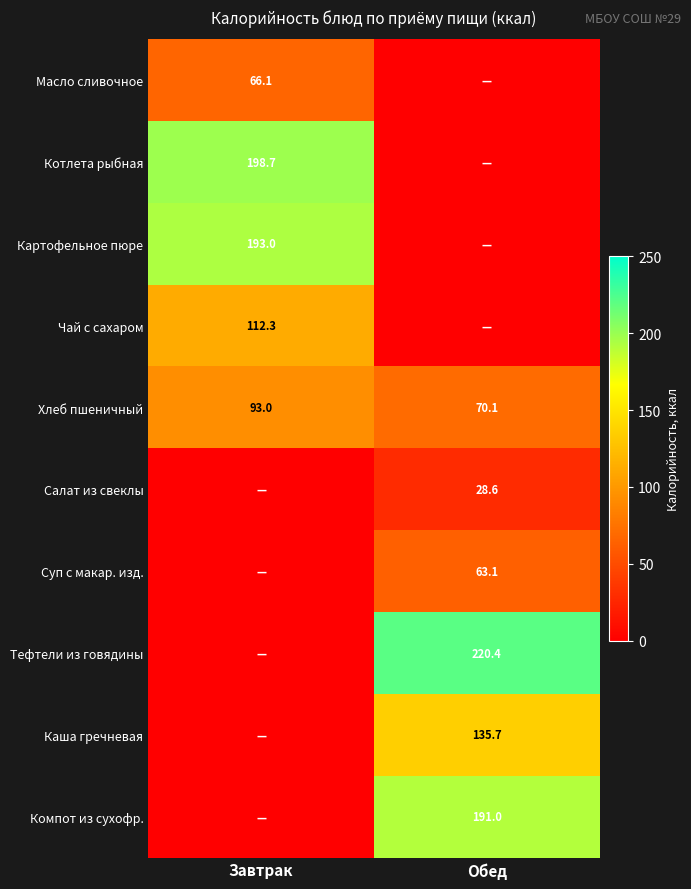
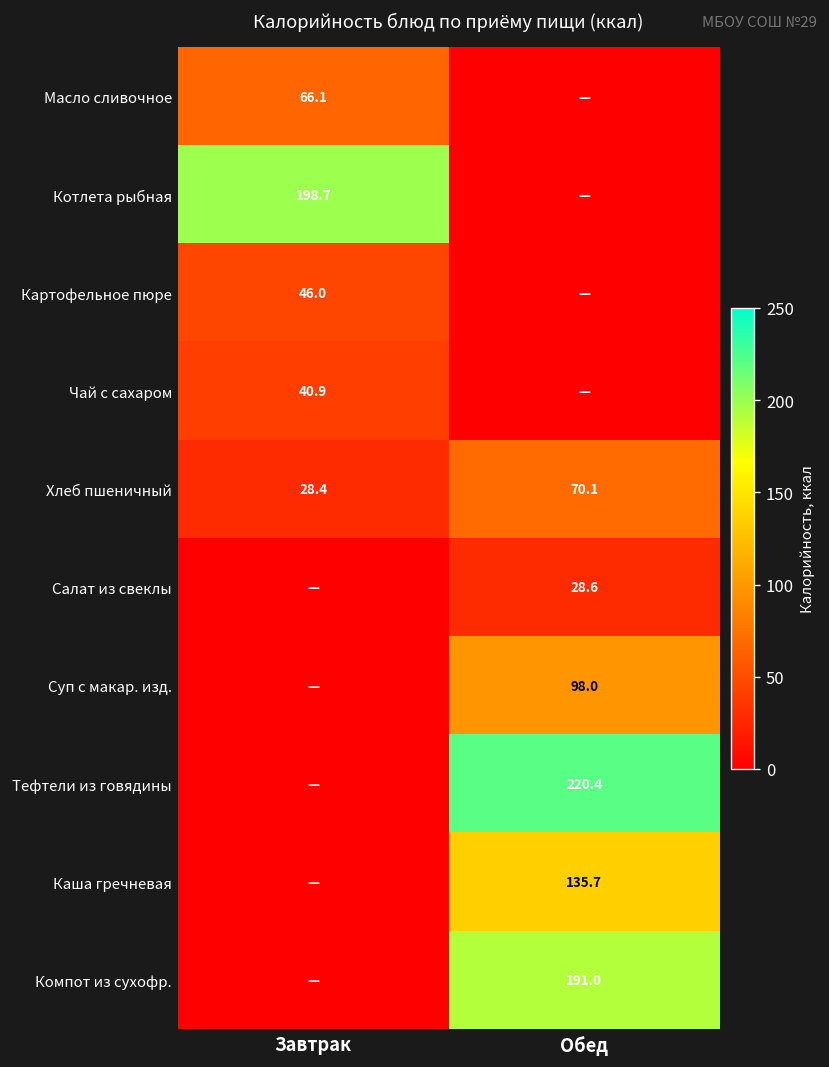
Картофельное пюре, Завтрак: 193.0 -> 46.0
Чай с сахаром, Завтрак: 112.3 -> 40.9
Хлеб пшеничный, Завтрак: 93.0 -> 28.4
Суп с макар. изд., Обед: 63.1 -> 98.0
